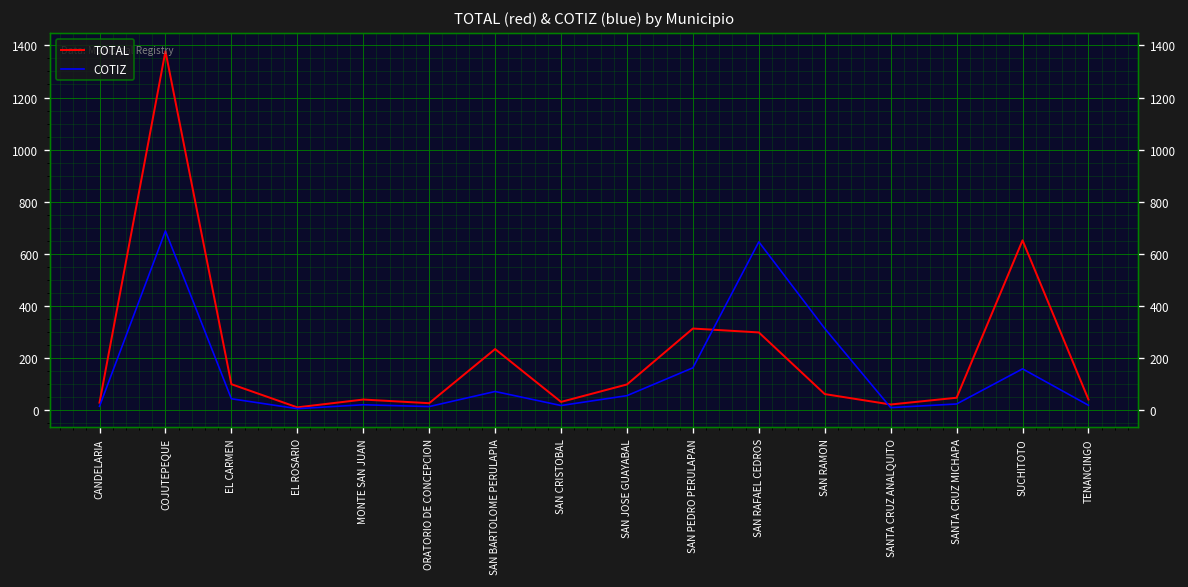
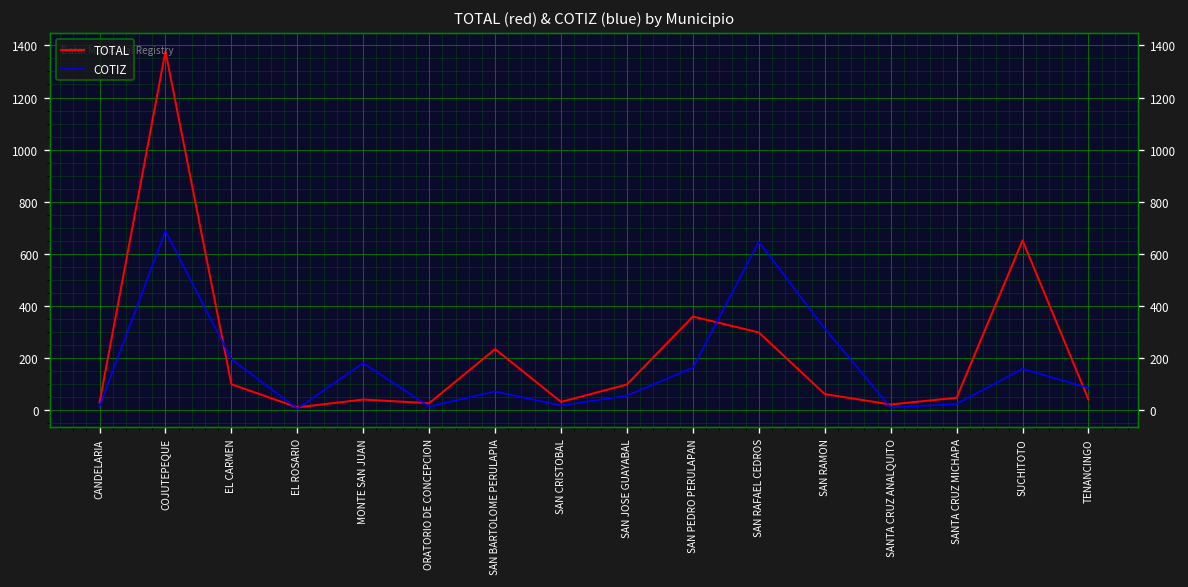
COTIZ, EL CARMEN: 40 -> 190
COTIZ, MONTE SAN JUAN: 20 -> 180
TOTAL, SAN PEDRO PERULAPAN: 310 -> 360
COTIZ, TENANCINGO: 20 -> 80
